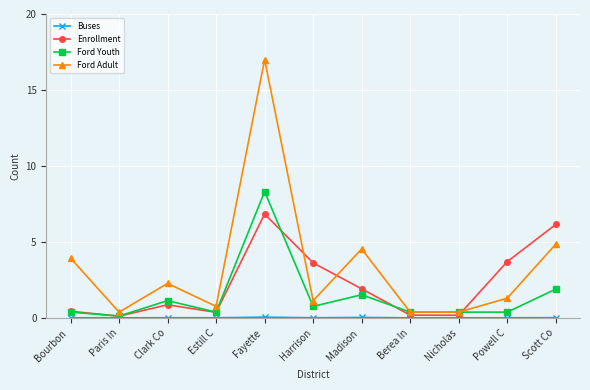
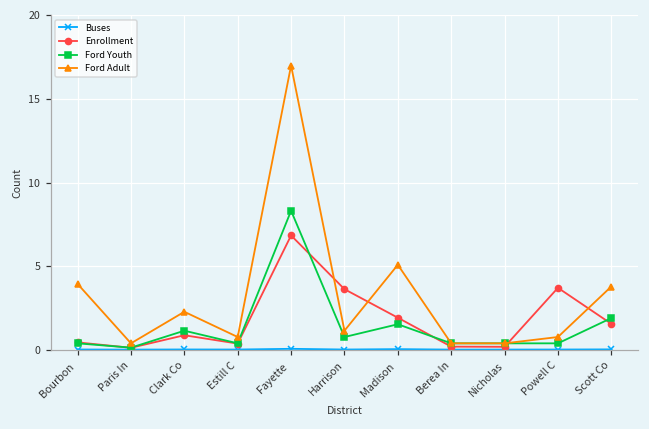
Ford Adult, Madison: 4.5 -> 5.1
Ford Adult, Powell C: 1.3 -> 0.8
Enrollment, Scott Co: 6.1 -> 1.5
Ford Adult, Scott Co: 4.8 -> 3.8
